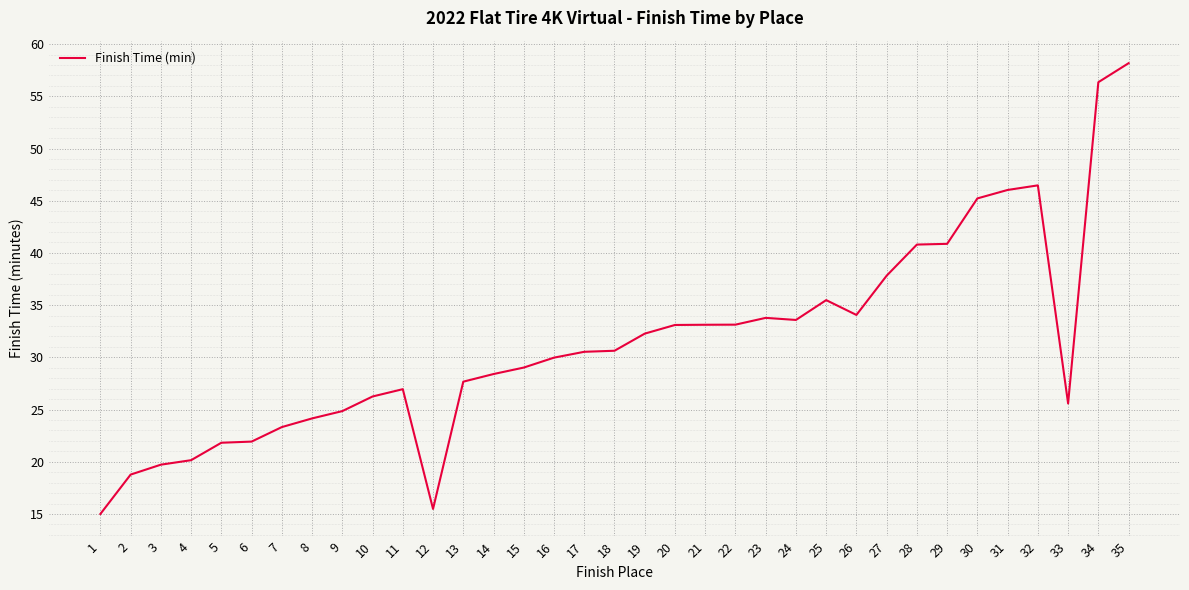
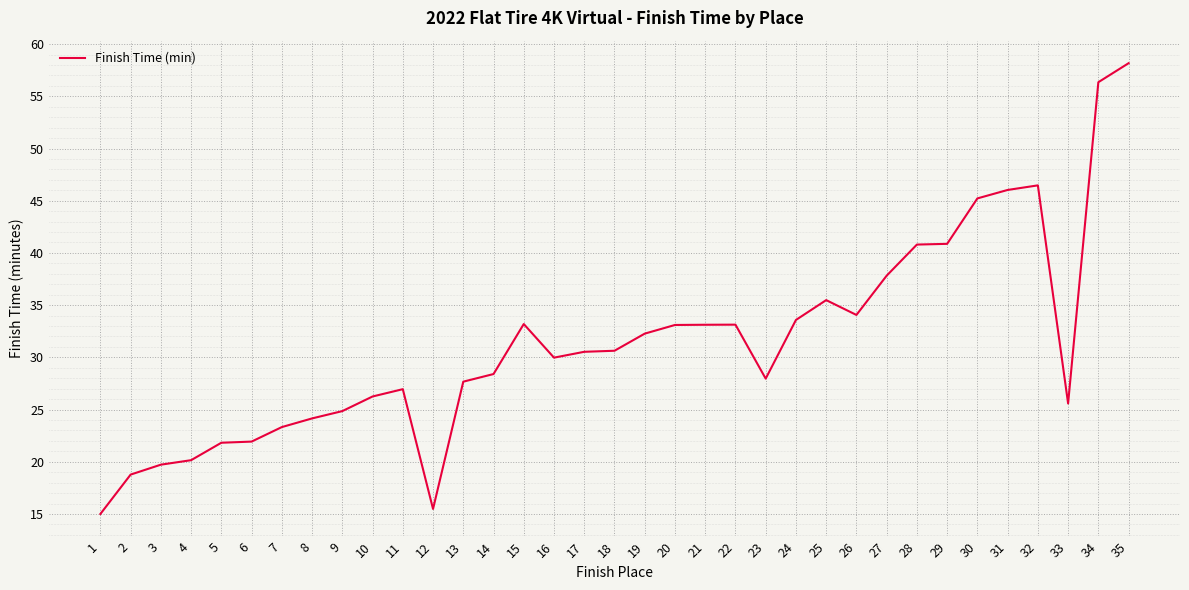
15: 29.0 -> 33.2
23: 33.8 -> 28.0
